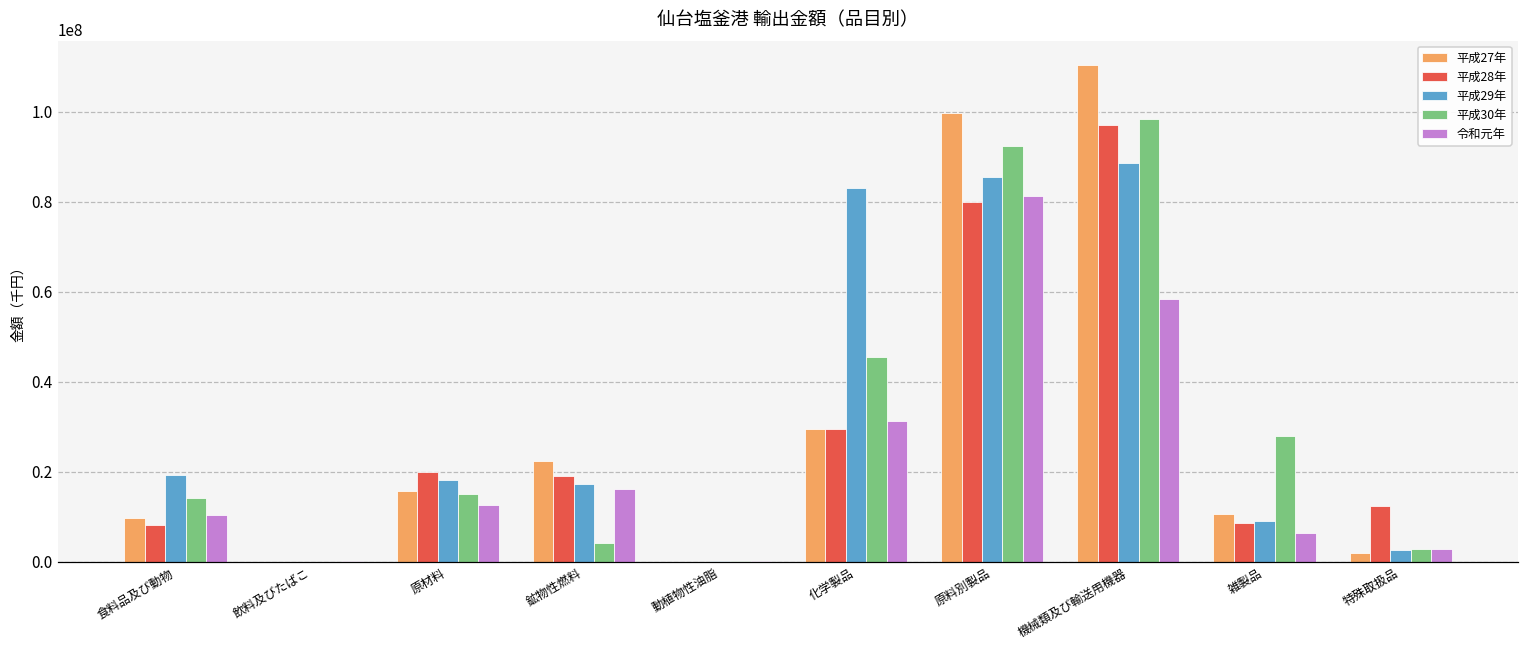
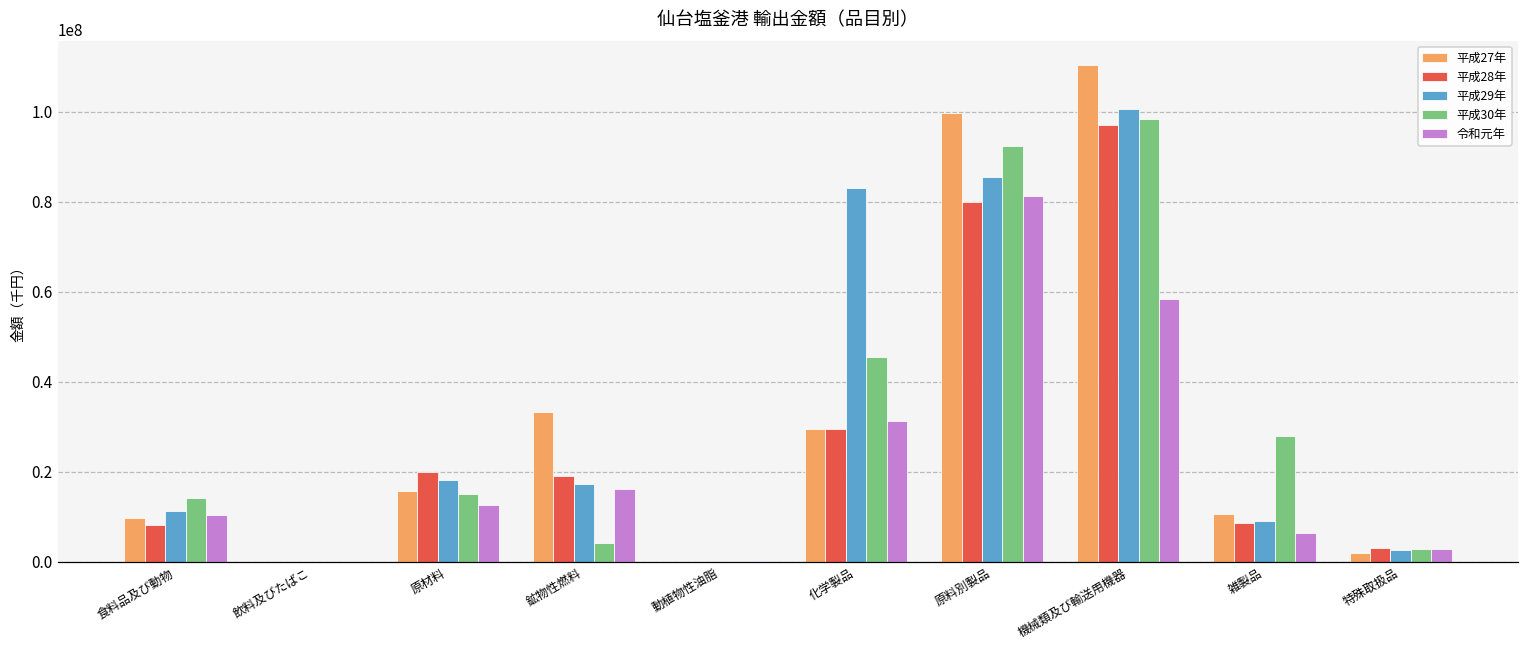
平成29年, 食料品及び動物: 19000000 -> 11000000
平成27年, 鉱物性燃料: 22000000 -> 33000000
平成29年, 機械類及び輸送用機器: 89000000 -> 101000000
平成28年, 特殊取扱品: 12000000 -> 3000000
